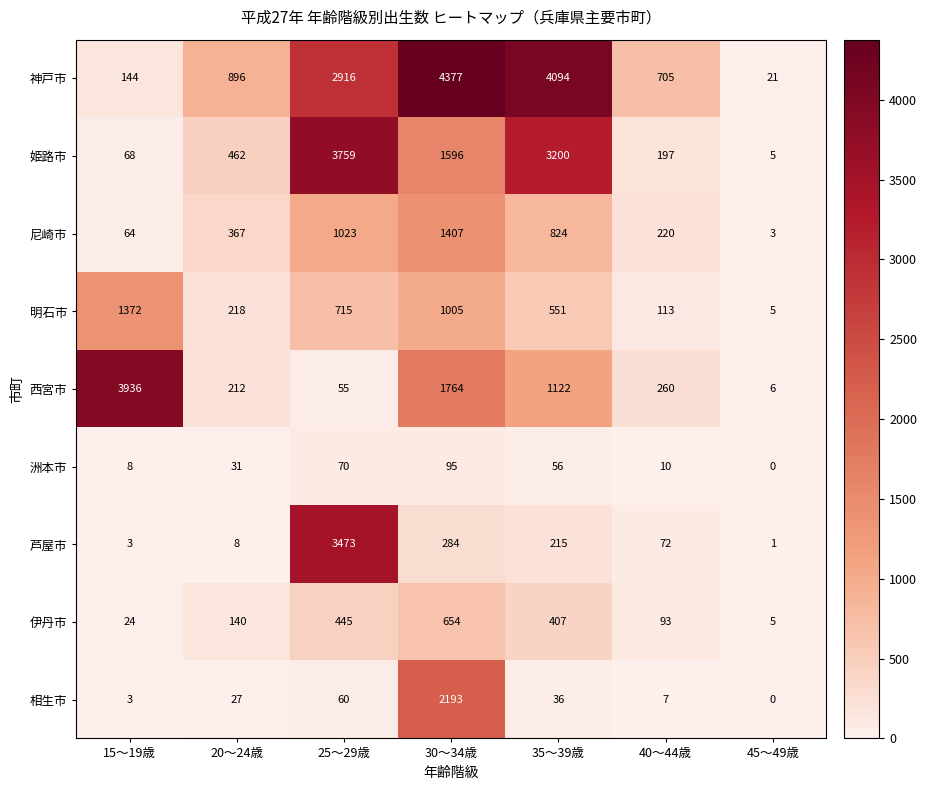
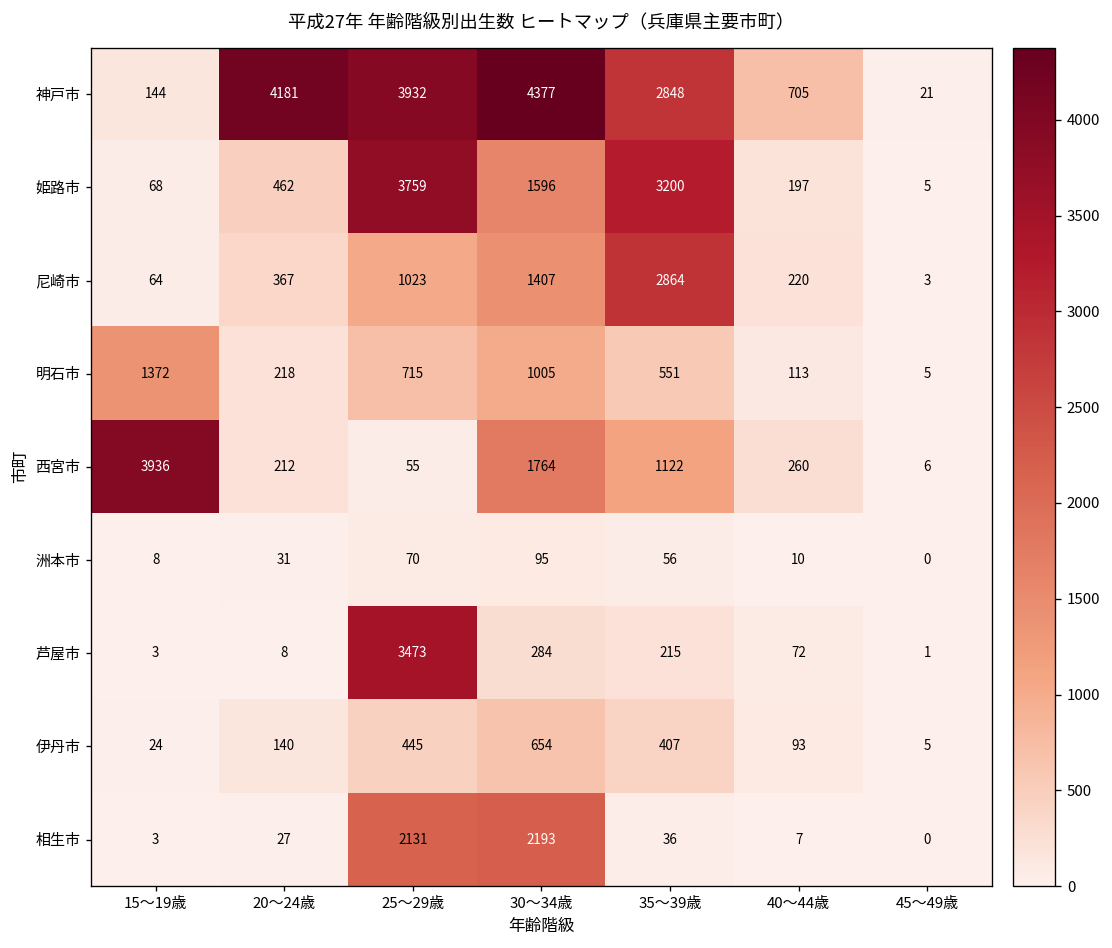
神戸市, 20～24歳: 896 -> 4181
神戸市, 25～29歳: 2916 -> 3932
神戸市, 35～39歳: 4094 -> 2848
尼崎市, 35～39歳: 824 -> 2864
相生市, 25～29歳: 60 -> 2131
